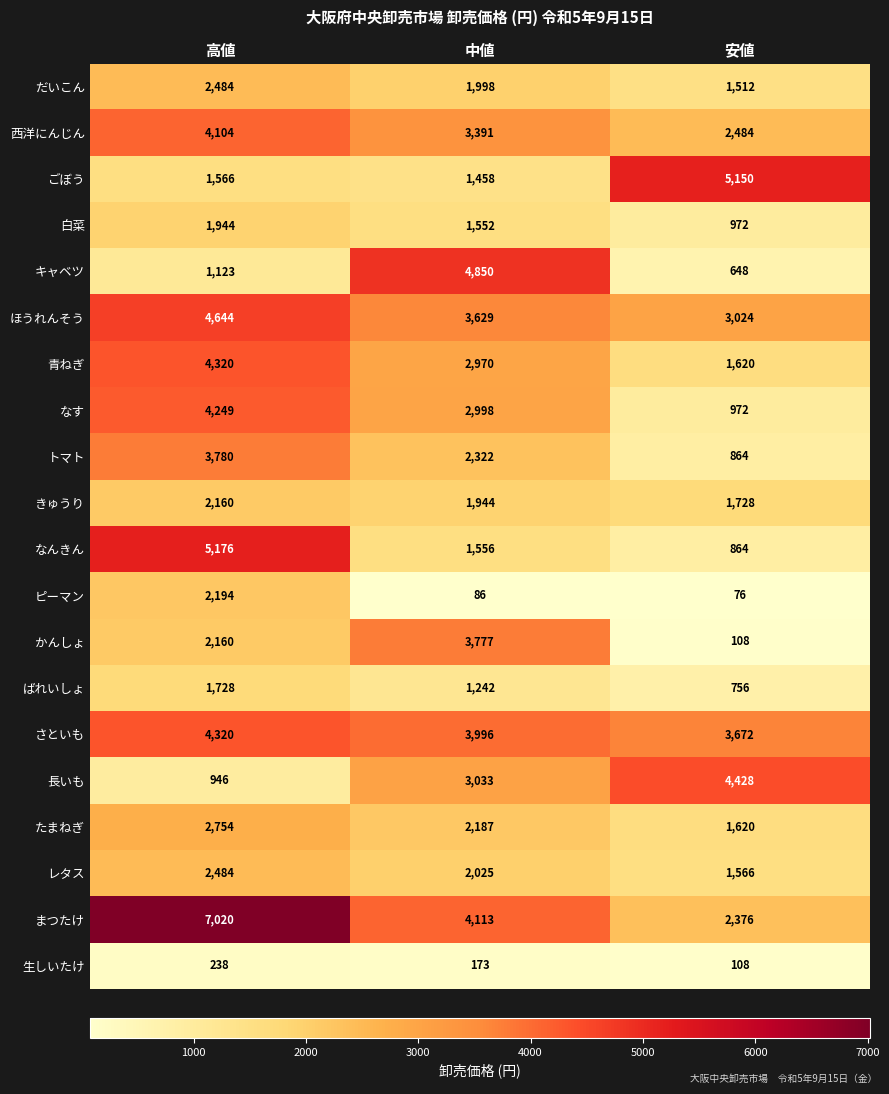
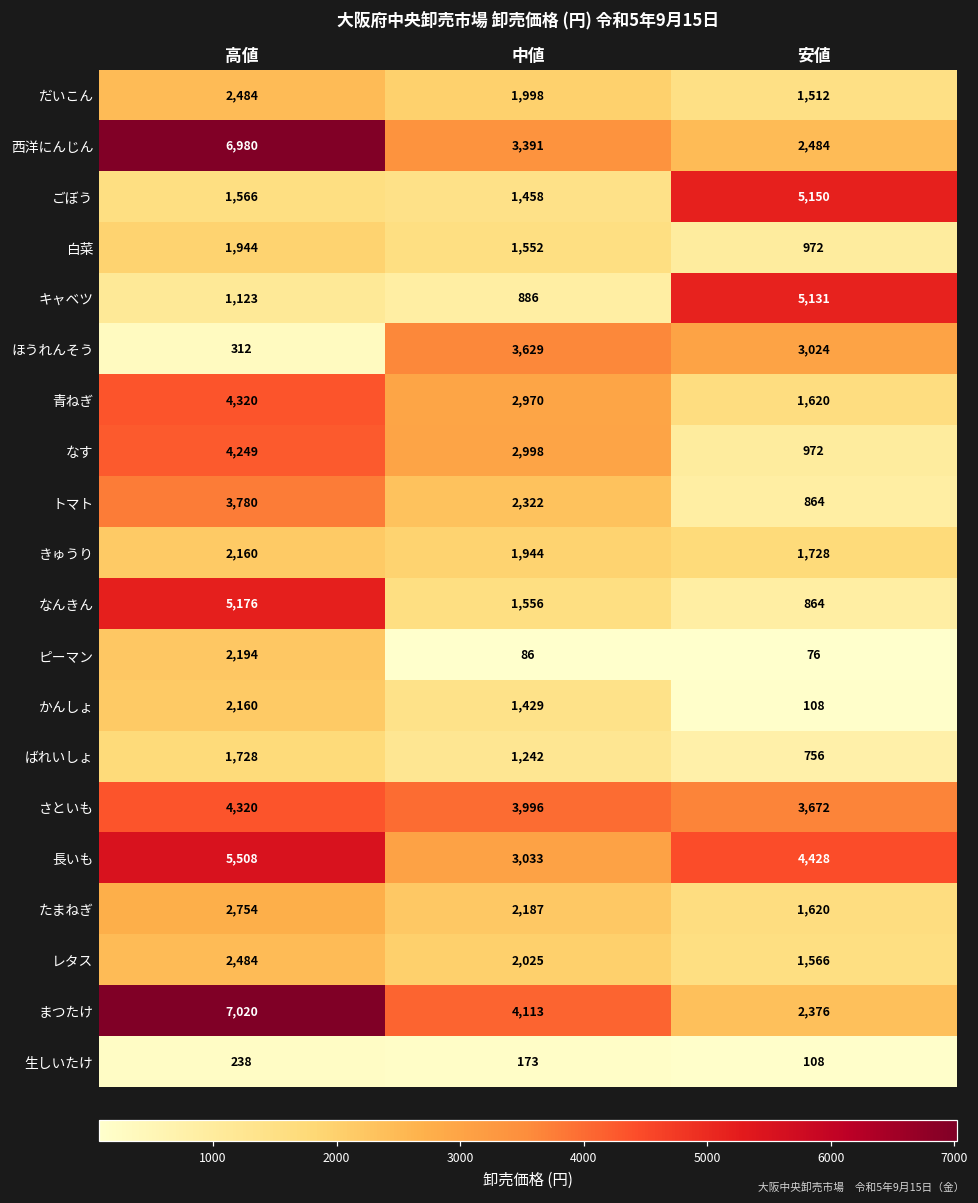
西洋にんじん, 高値: 4,104 -> 6,980
キャベツ, 中値: 4,850 -> 886
キャベツ, 安値: 648 -> 5,131
ほうれんそう, 高値: 4,644 -> 312
かんしょ, 中値: 3,777 -> 1,429
長いも, 高値: 946 -> 5,508
